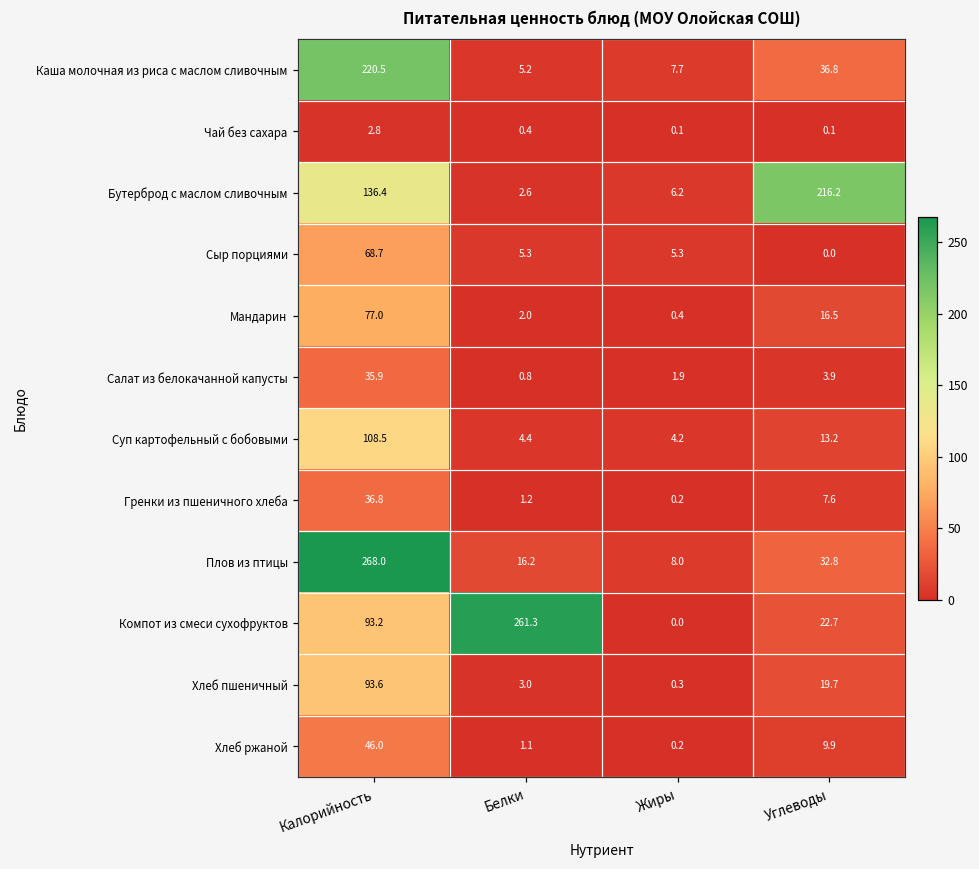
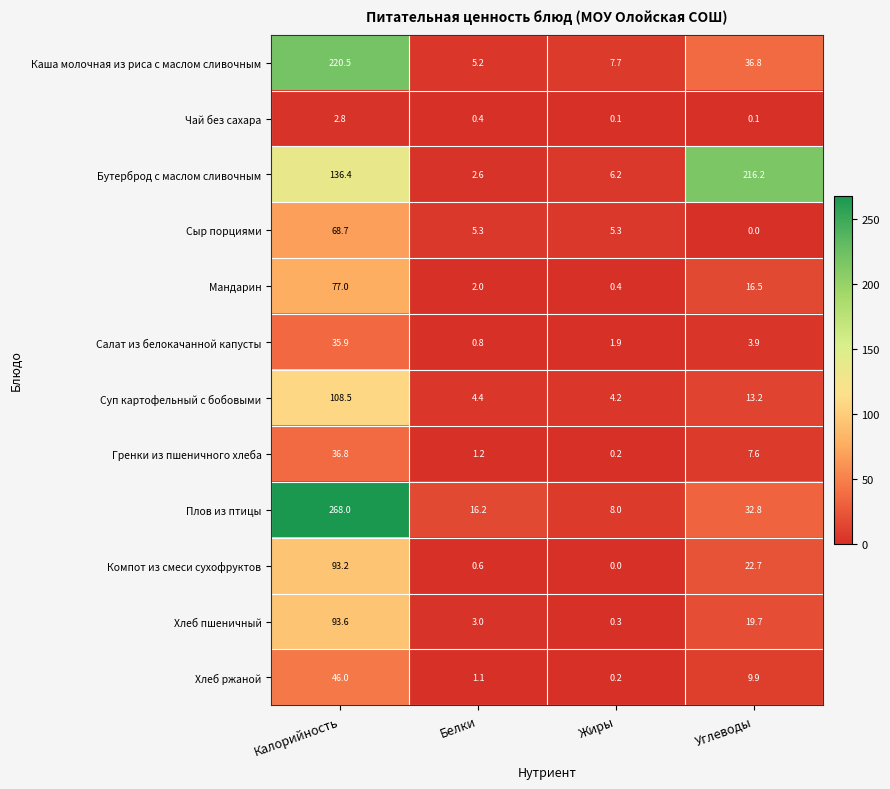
Компот из смеси сухофруктов, Белки: 261.3 -> 0.6
